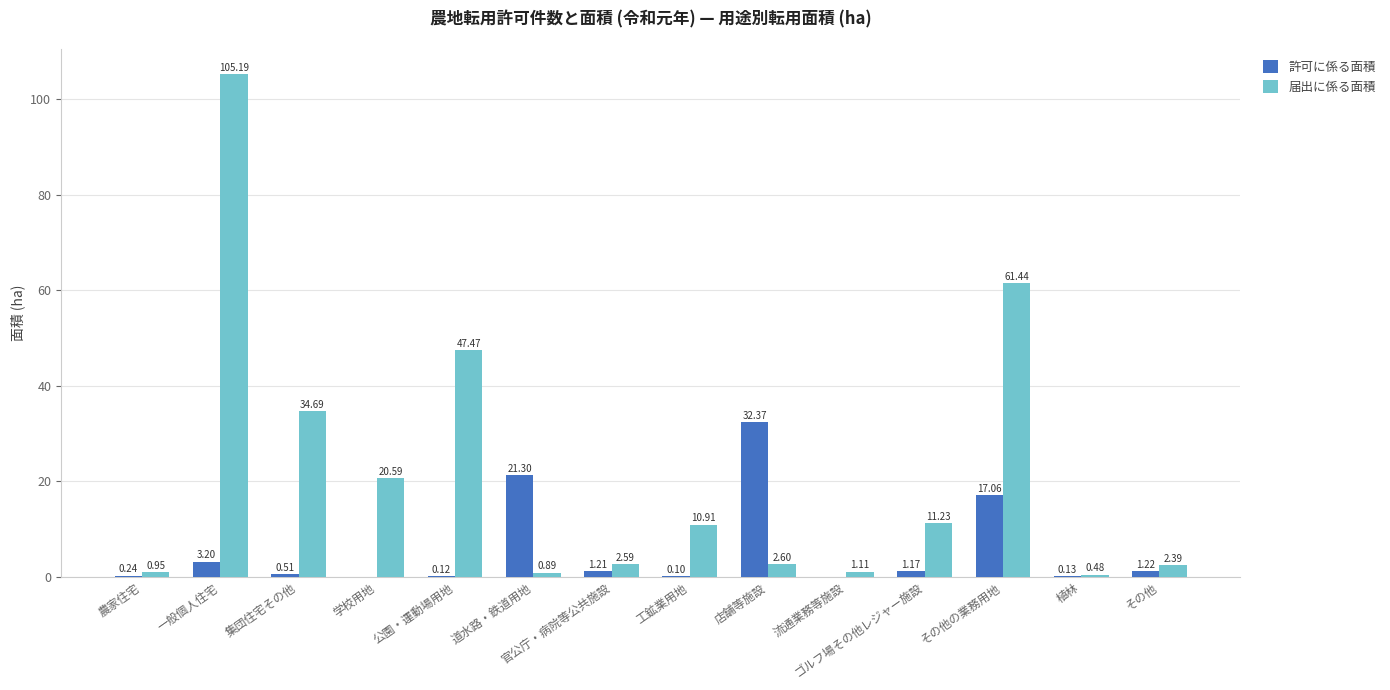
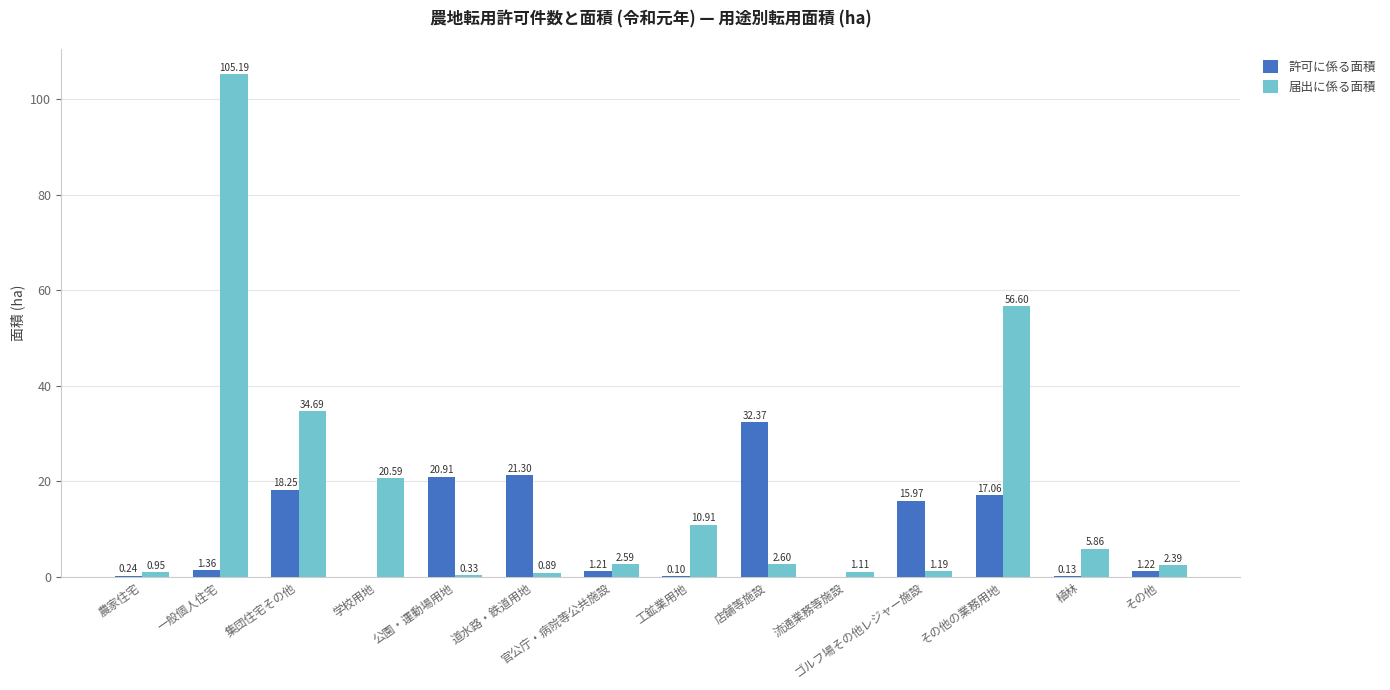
許可に係る面積, 一般個人住宅: 3.20 -> 1.36
許可に係る面積, 集団住宅その他: 0.51 -> 18.25
許可に係る面積, 公園・運動場用地: 0.12 -> 20.91
届出に係る面積, 公園・運動場用地: 47.47 -> 0.33
許可に係る面積, ゴルフ場その他レジャー施設: 1.17 -> 15.97
届出に係る面積, ゴルフ場その他レジャー施設: 11.23 -> 1.19
届出に係る面積, その他の業務用地: 61.44 -> 56.60
届出に係る面積, 植林: 0.48 -> 5.86
